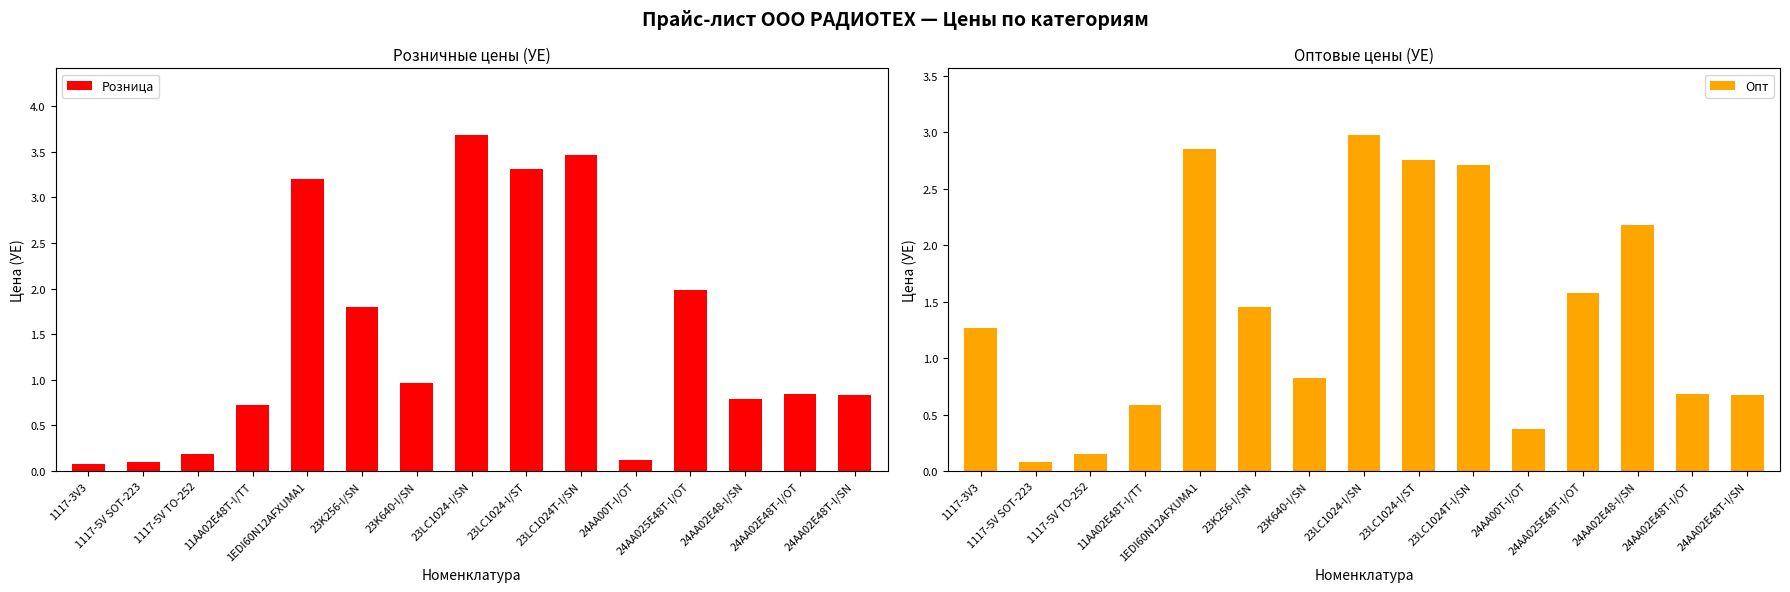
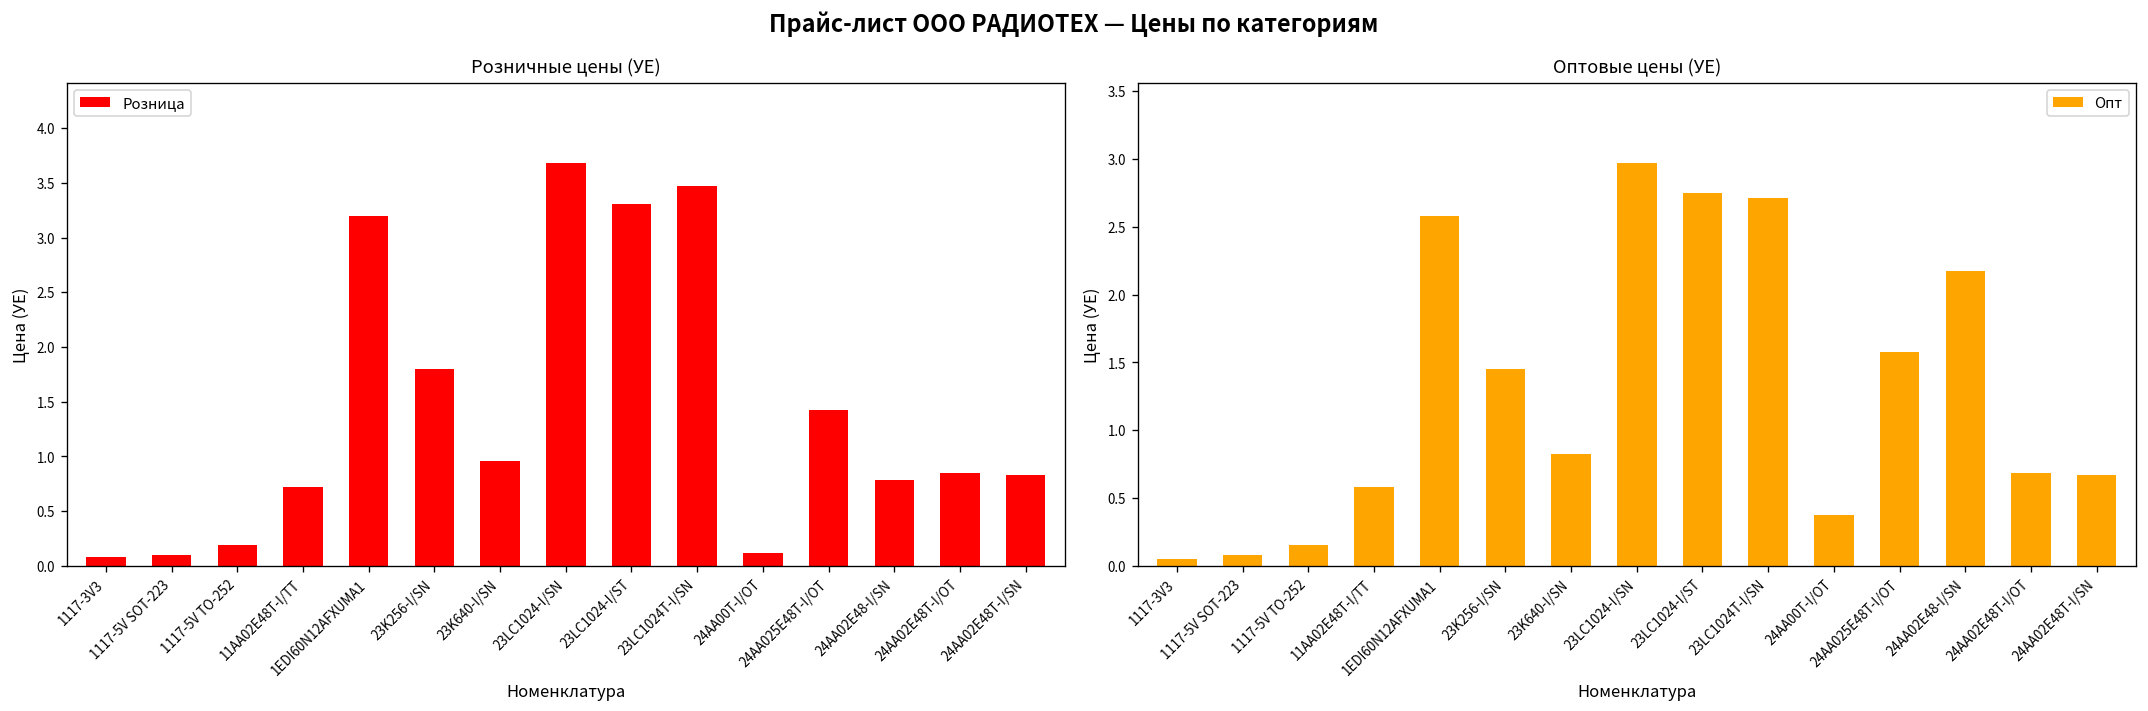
Розничные цены (УЕ), 24AA025E48T-I/OT: 2.0 -> 1.4
Оптовые цены (УЕ), 1117-3V3: 1.26 -> 0.05
Оптовые цены (УЕ), 1EDI60N12AFXUMA1: 2.85 -> 2.58
